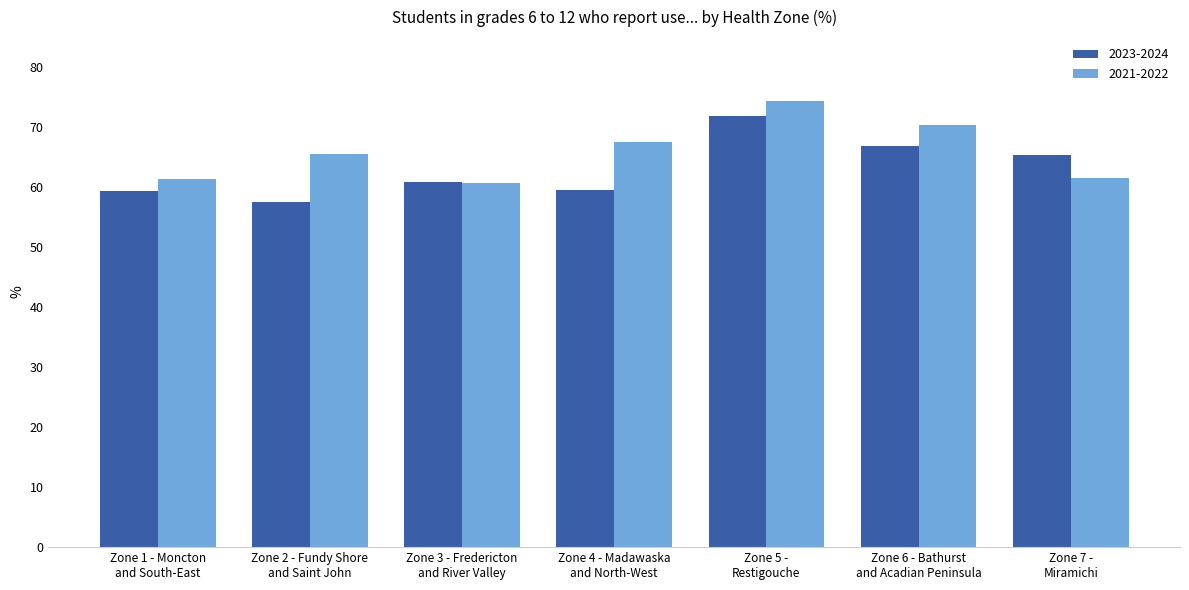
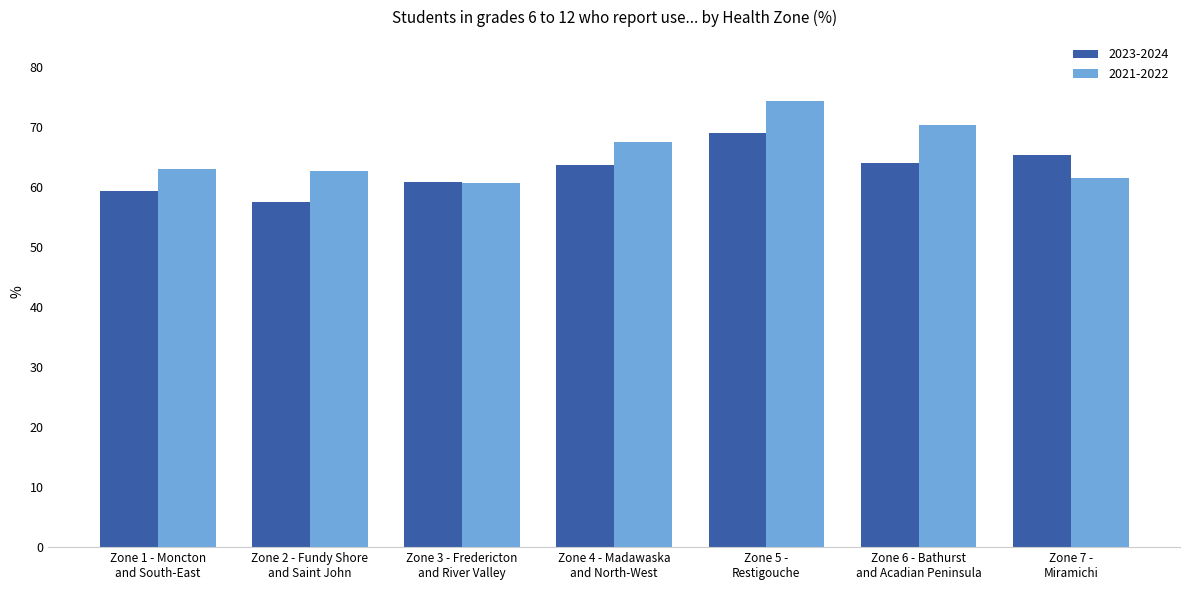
2021-2022, Zone 1 - Moncton and South-East: 61 -> 63
2021-2022, Zone 2 - Fundy Shore and Saint John: 66 -> 63
2023-2024, Zone 4 - Madawaska and North-West: 59 -> 64
2023-2024, Zone 5 - Restigouche: 72 -> 69
2023-2024, Zone 6 - Bathurst and Acadian Peninsula: 67 -> 64
